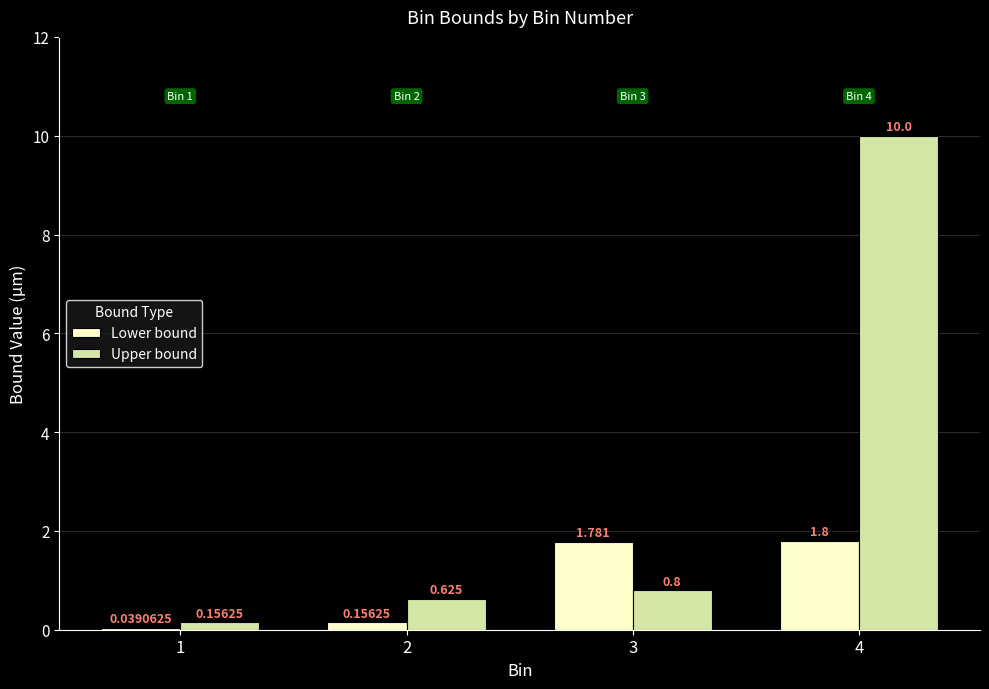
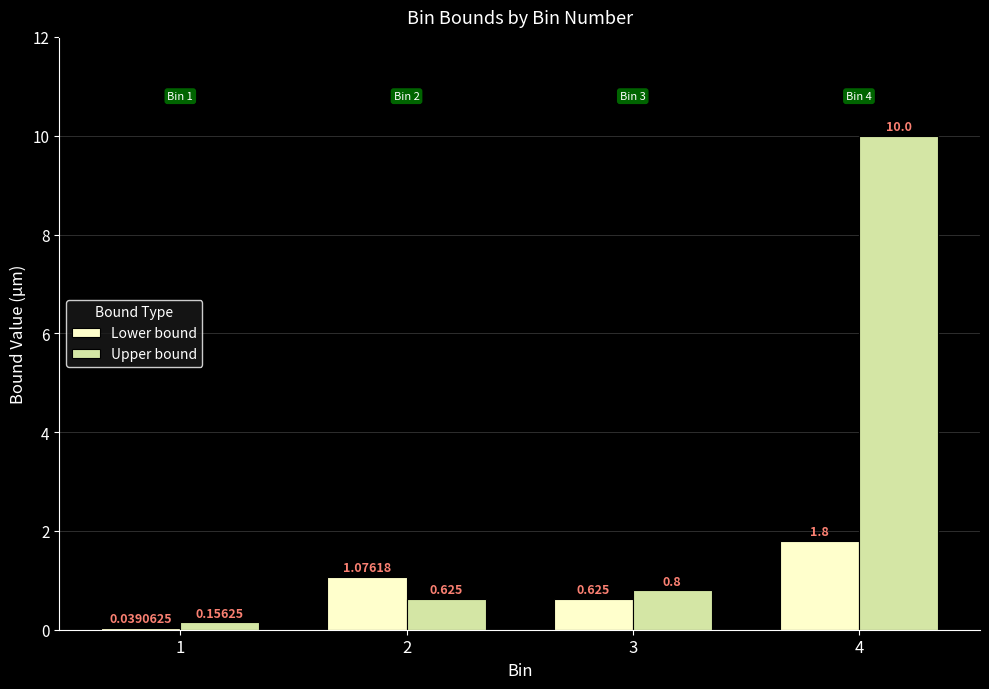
Lower bound, 2: 0.15625 -> 1.07618
Lower bound, 3: 1.781 -> 0.625
